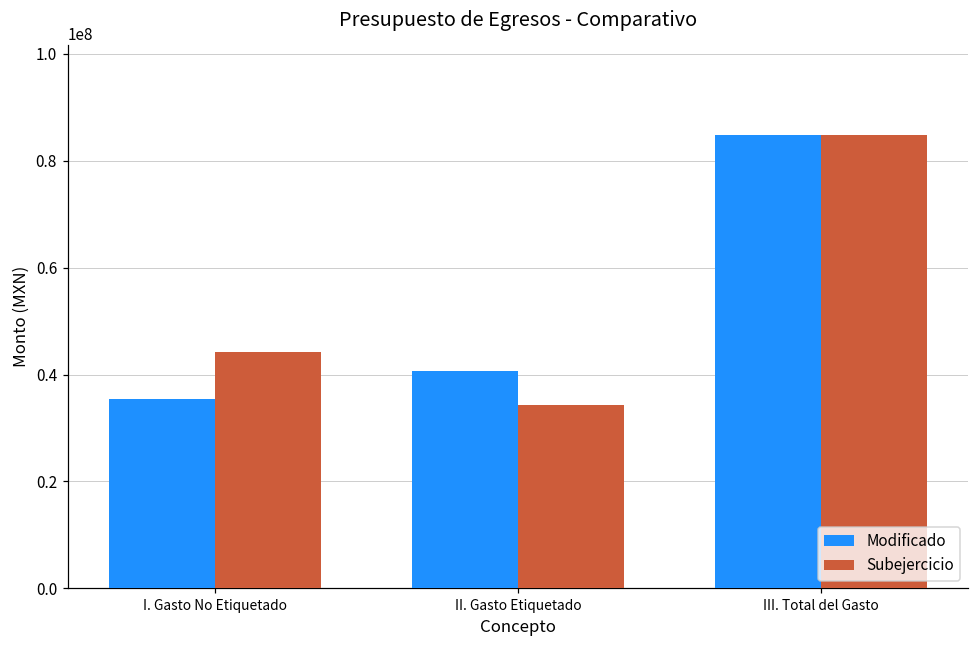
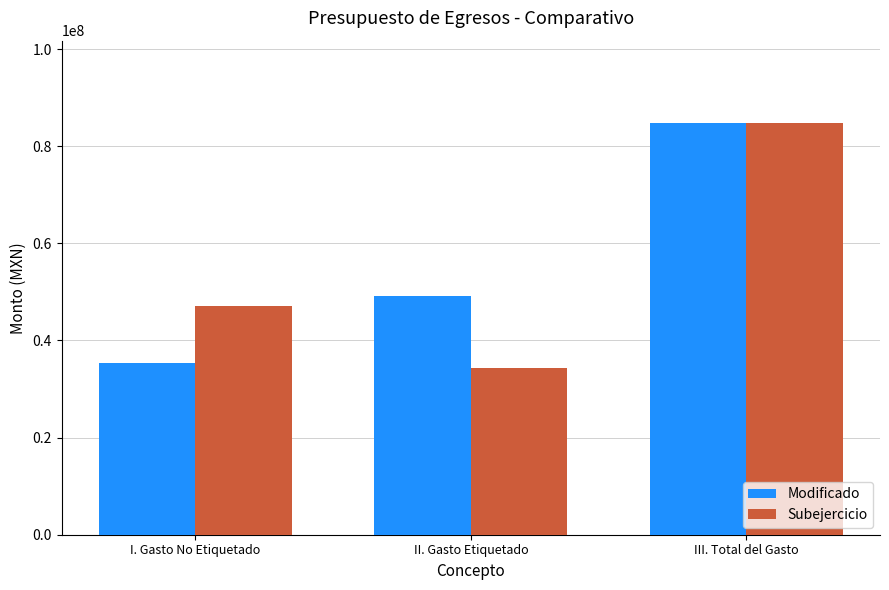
Subejercicio, I. Gasto No Etiquetado: 44000000 -> 47000000
Modificado, II. Gasto Etiquetado: 41000000 -> 49000000
